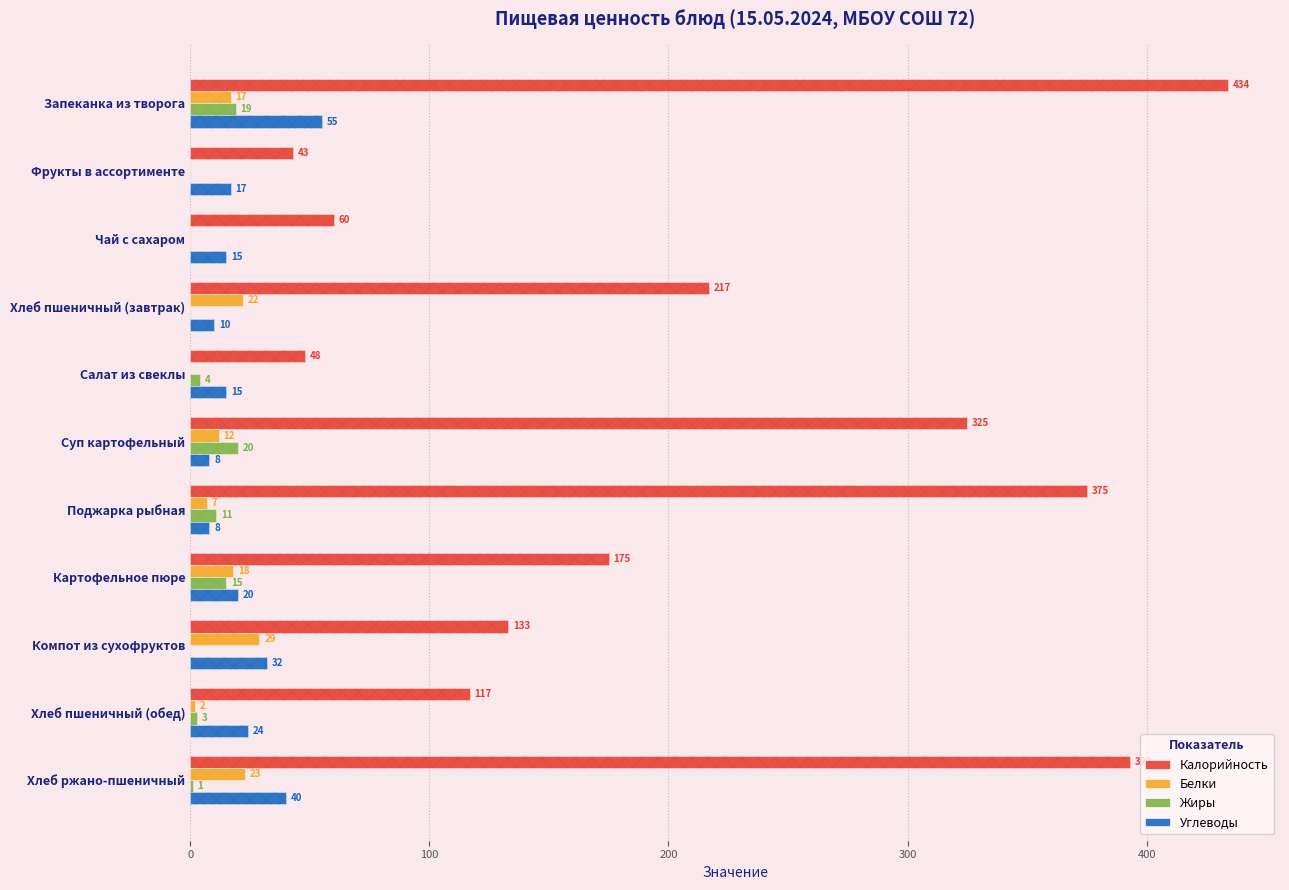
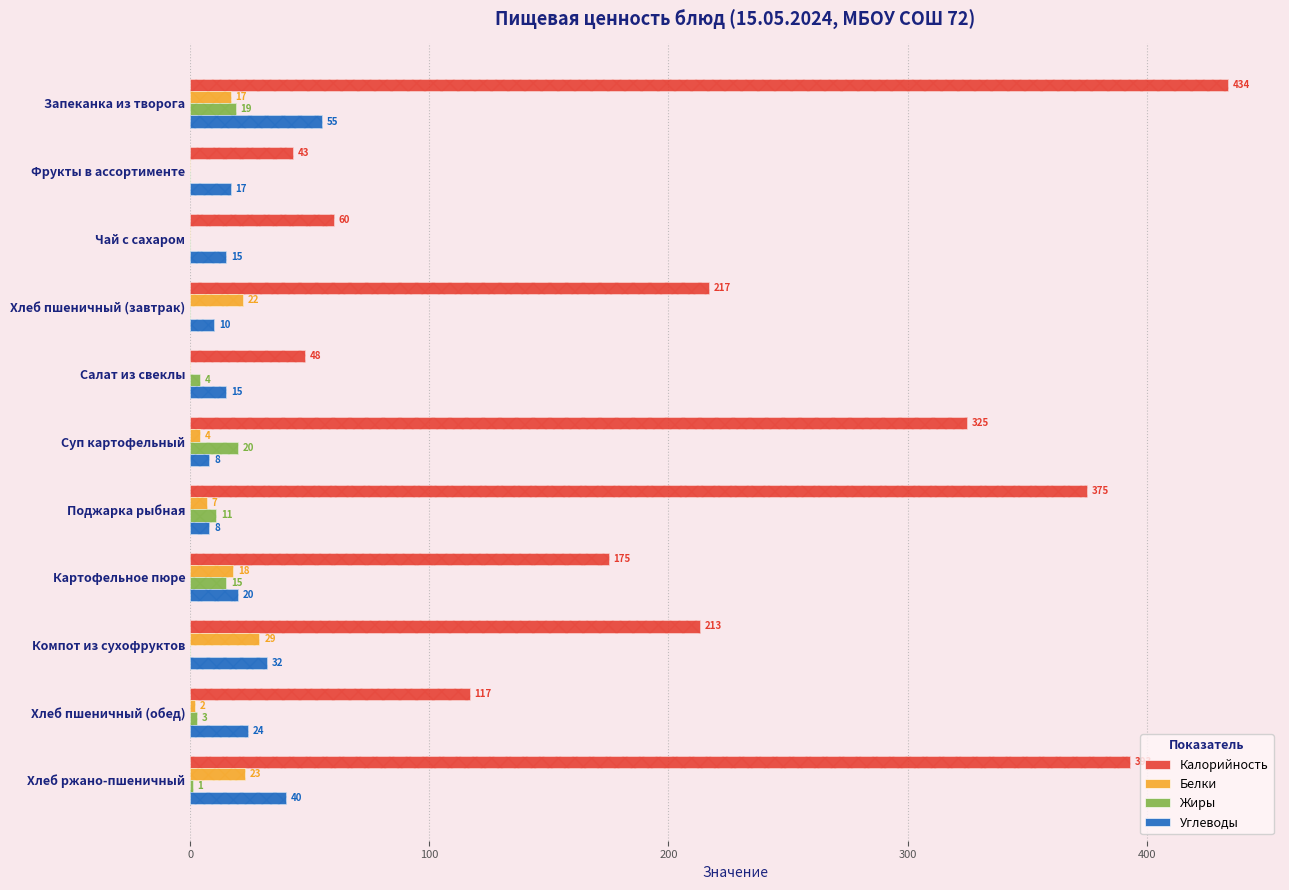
Белки, Суп картофельный: 12 -> 4
Калорийность, Компот из сухофруктов: 133 -> 213
